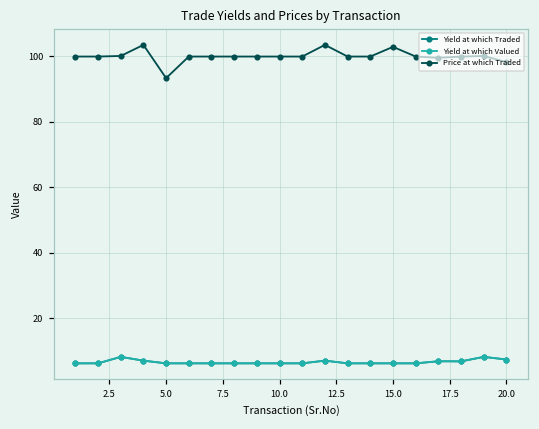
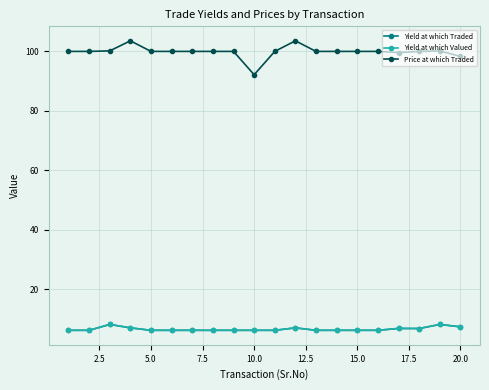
Price at which Traded, 5.0: 93 -> 100
Price at which Traded, 10.0: 100 -> 92
Price at which Traded, 15.0: 103 -> 100
